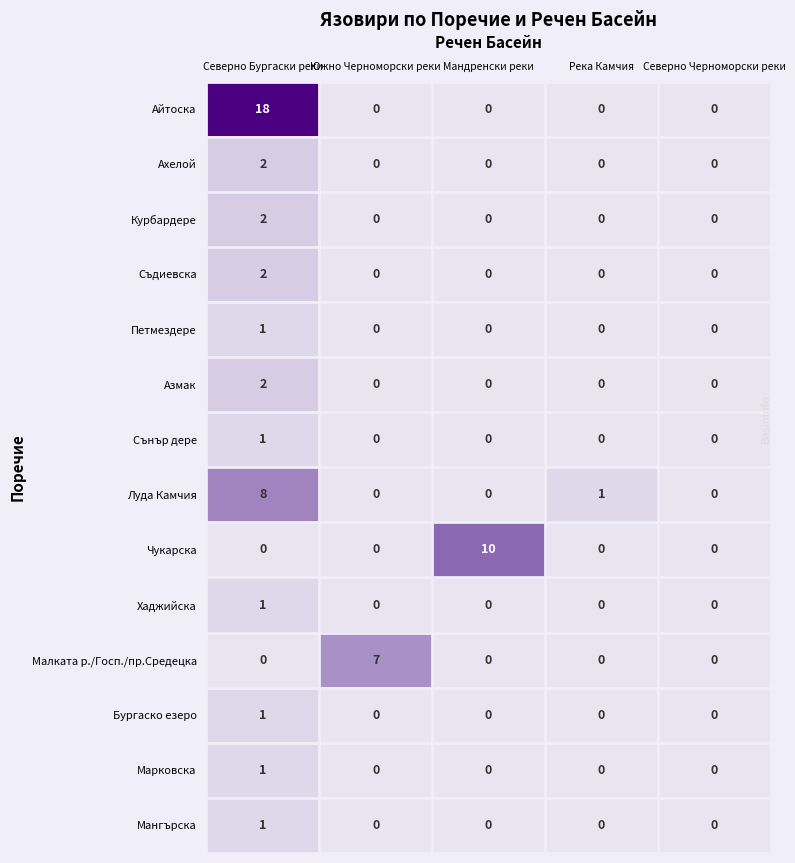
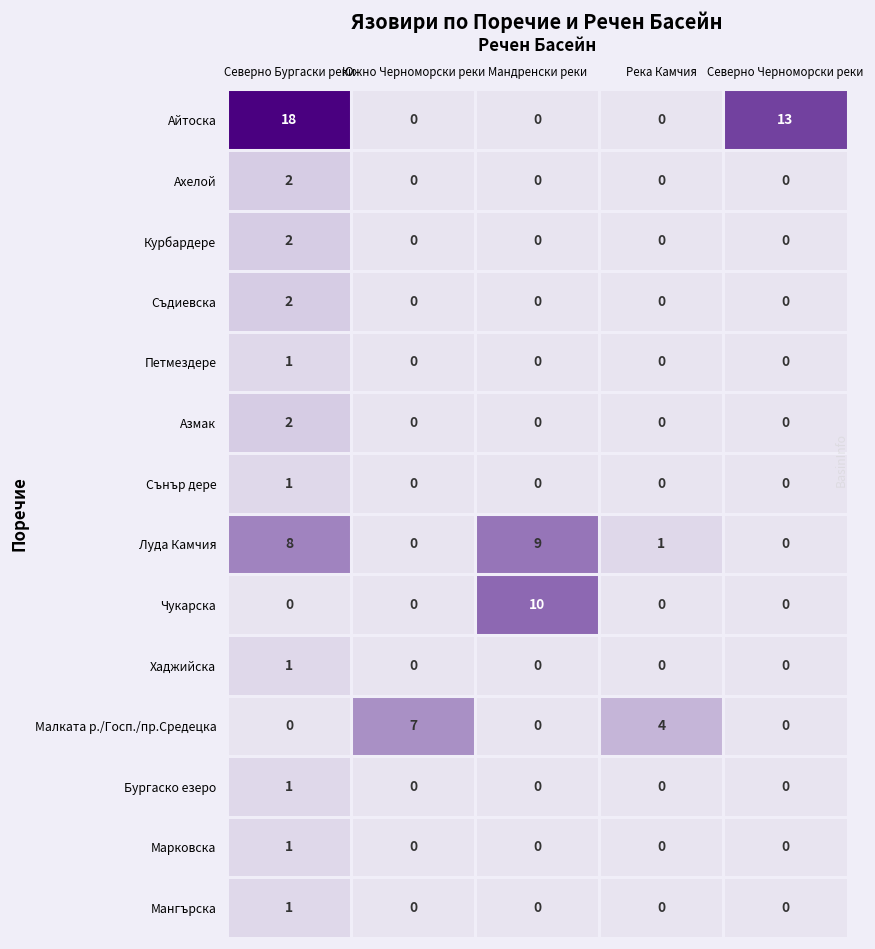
Айтоска, Северно Черноморски реки: 0 -> 13
Луда Камчия, Мандренски реки: 0 -> 9
Малката р./Госп./пр.Средецка, Река Камчия: 0 -> 4
